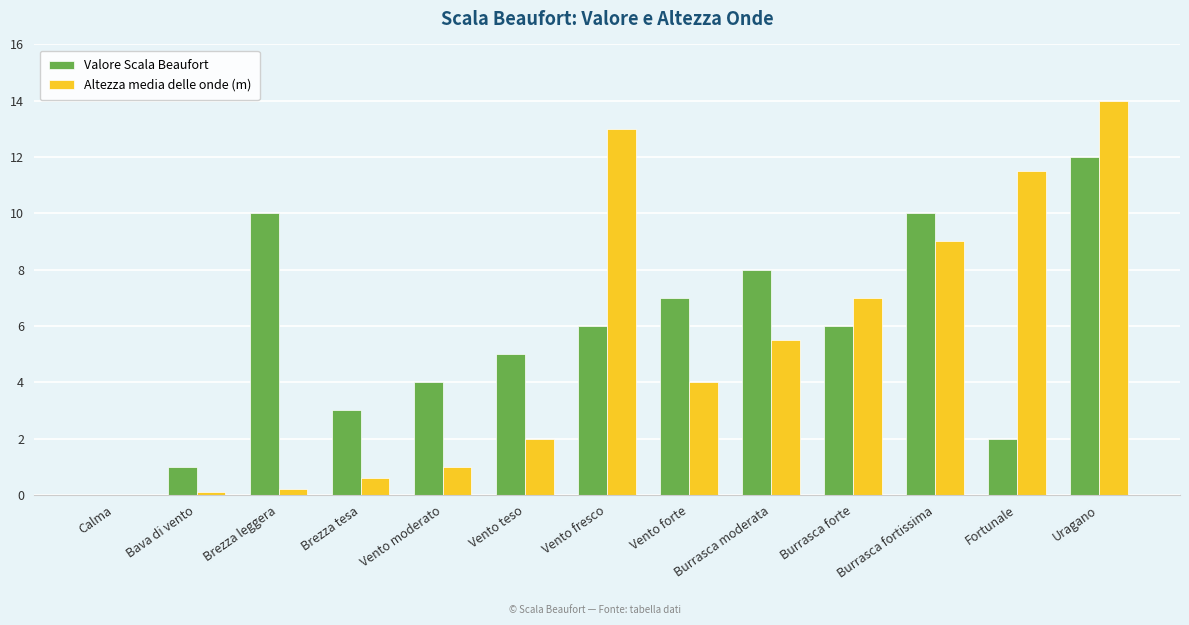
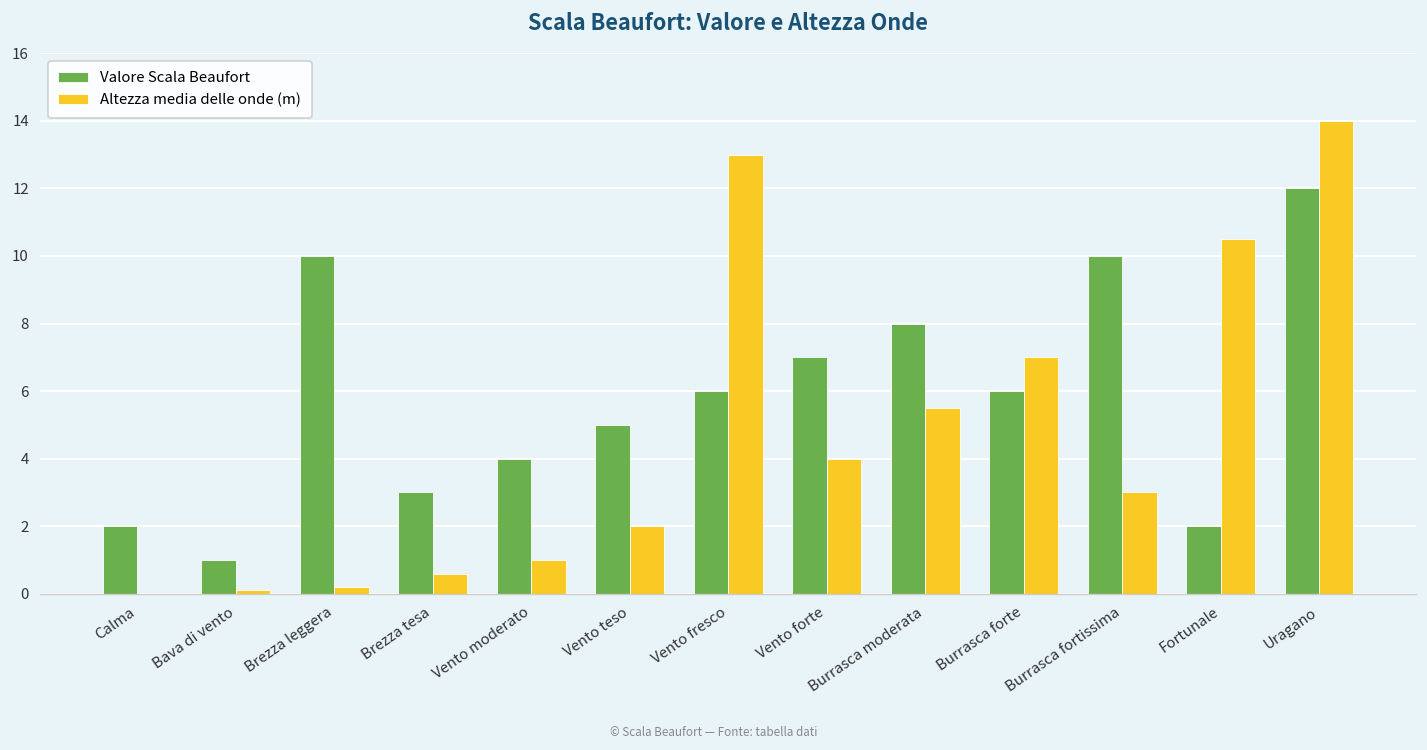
Valore Scala Beaufort, Calma: 0 -> 2
Altezza media delle onde (m), Burrasca fortissima: 9 -> 3
Altezza media delle onde (m), Fortunale: 11.5 -> 10.5
